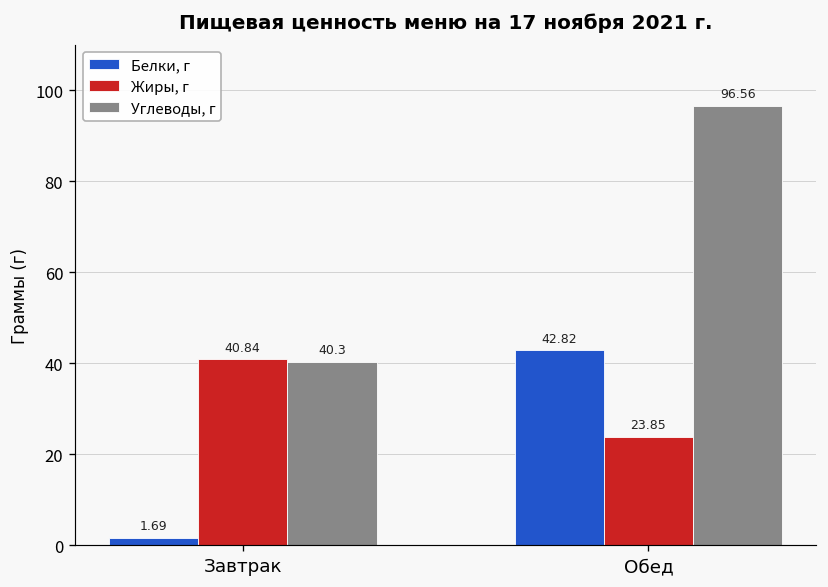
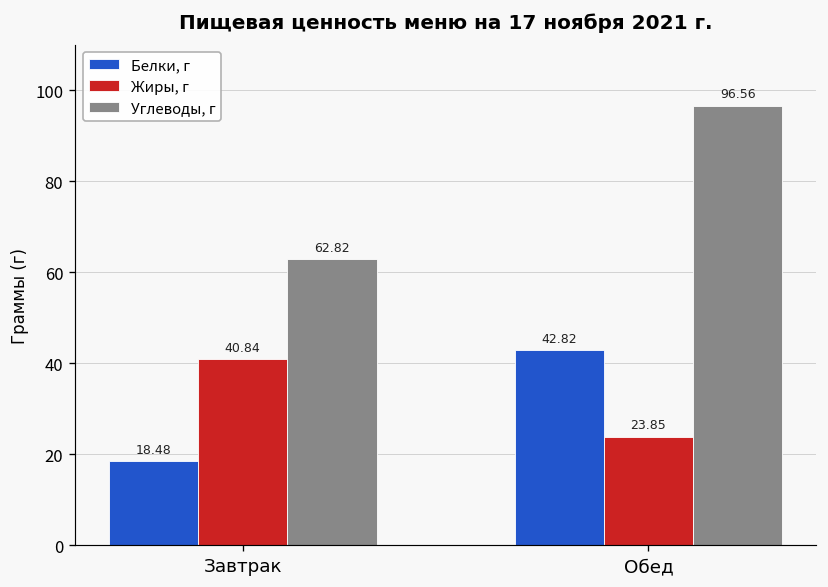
Белки, г, Завтрак: 1.69 -> 18.48
Углеводы, г, Завтрак: 40.3 -> 62.82
